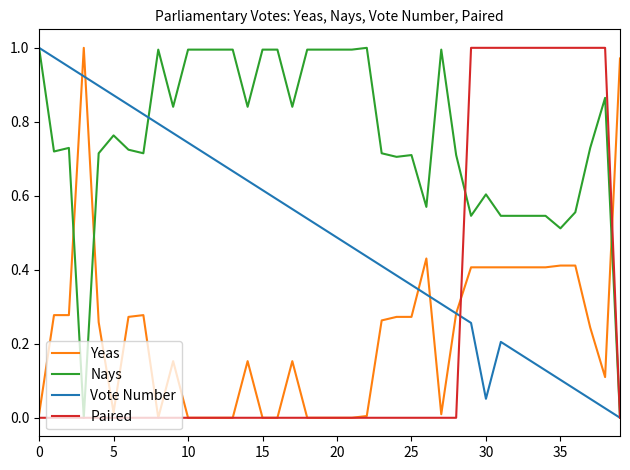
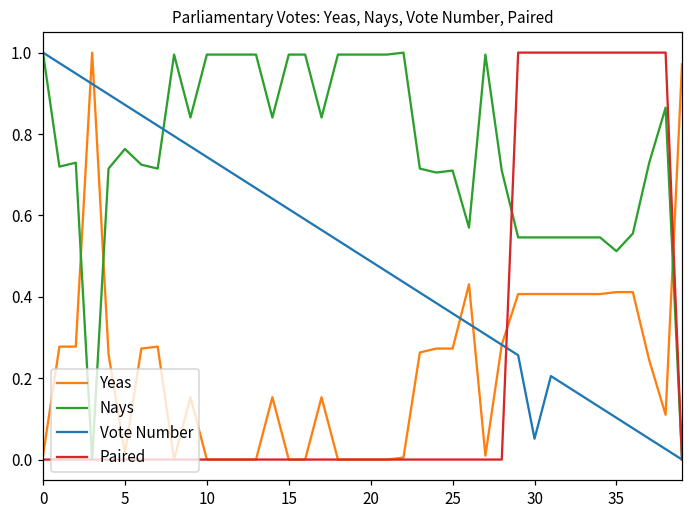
Nays, 30: 0.60 -> 0.55
